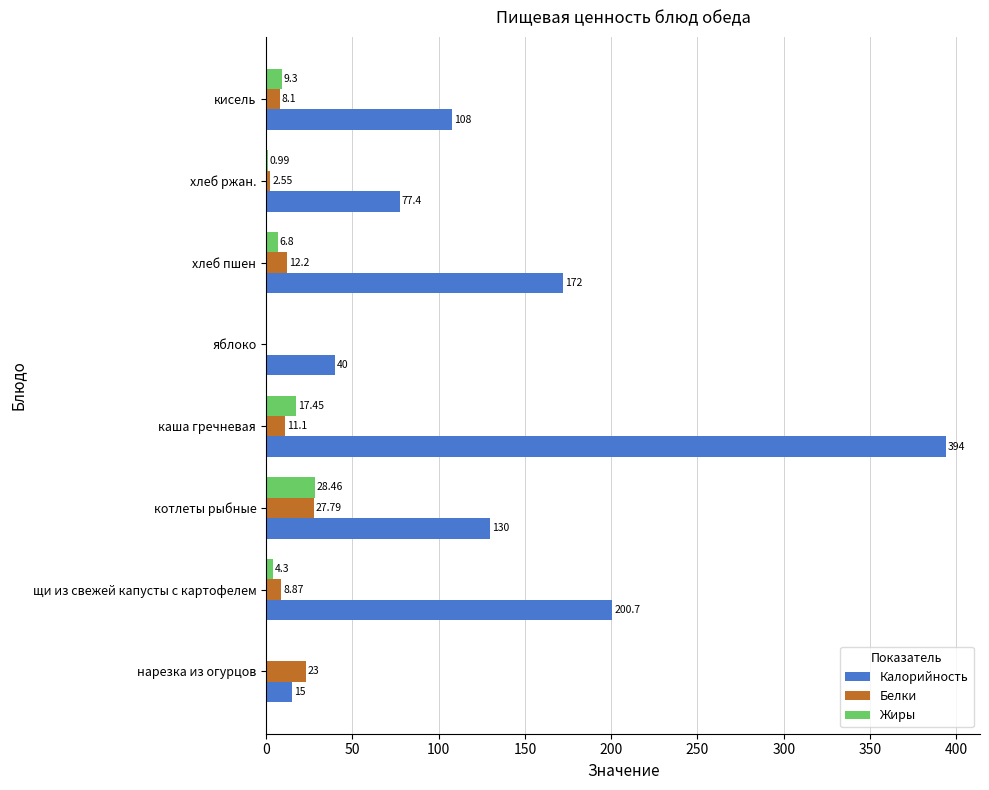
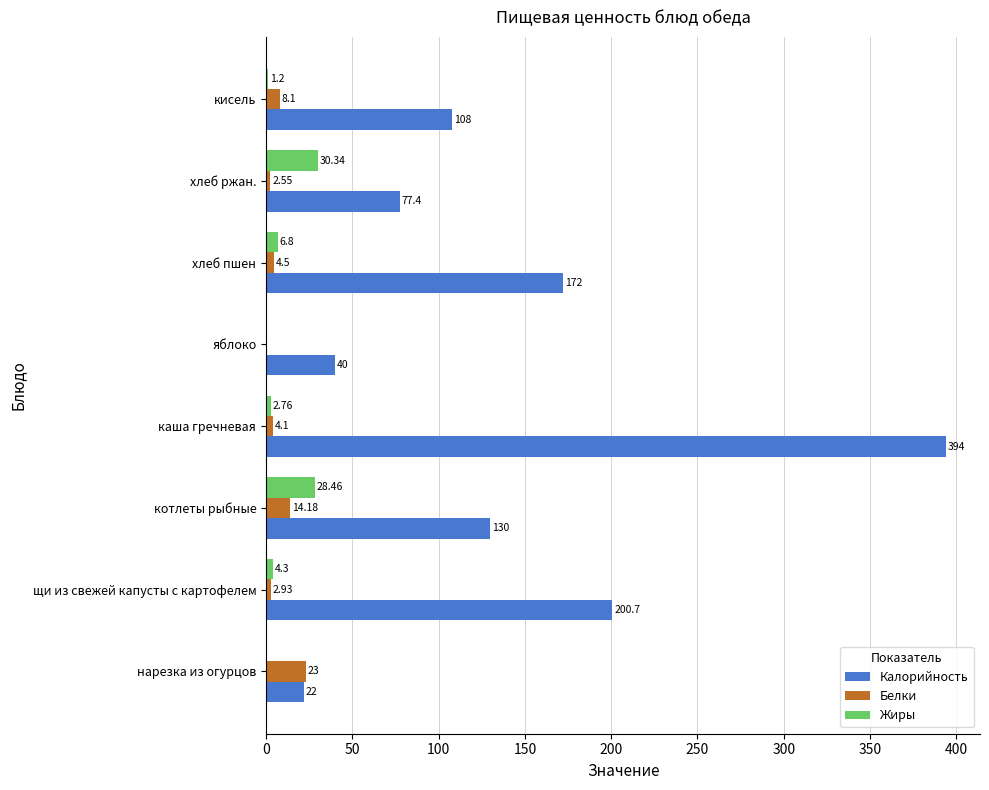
Жиры, кисель: 9.3 -> 1.2
Жиры, хлеб ржан.: 0.99 -> 30.34
Белки, хлеб пшен: 12.2 -> 4.5
Жиры, каша гречневая: 17.45 -> 2.76
Белки, каша гречневая: 11.1 -> 4.1
Белки, котлеты рыбные: 27.79 -> 14.18
Белки, щи из свежей капусты с картофелем: 8.87 -> 2.93
Калорийность, нарезка из огурцов: 15 -> 22
